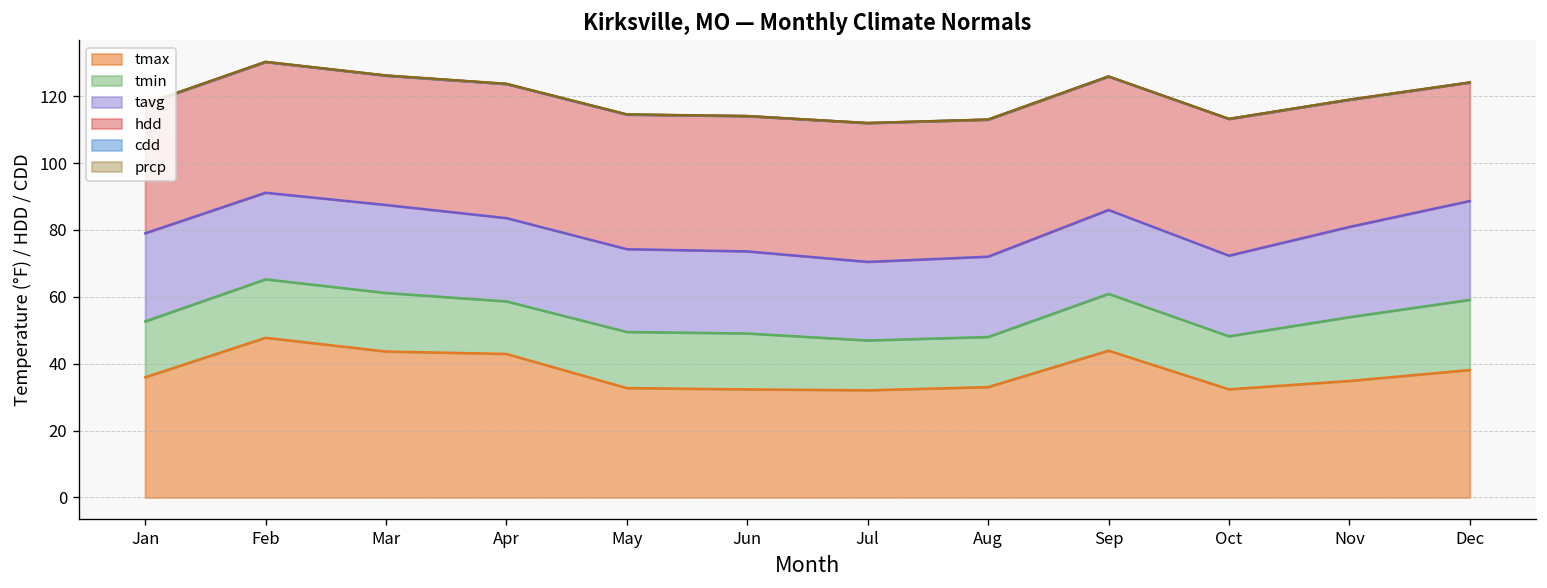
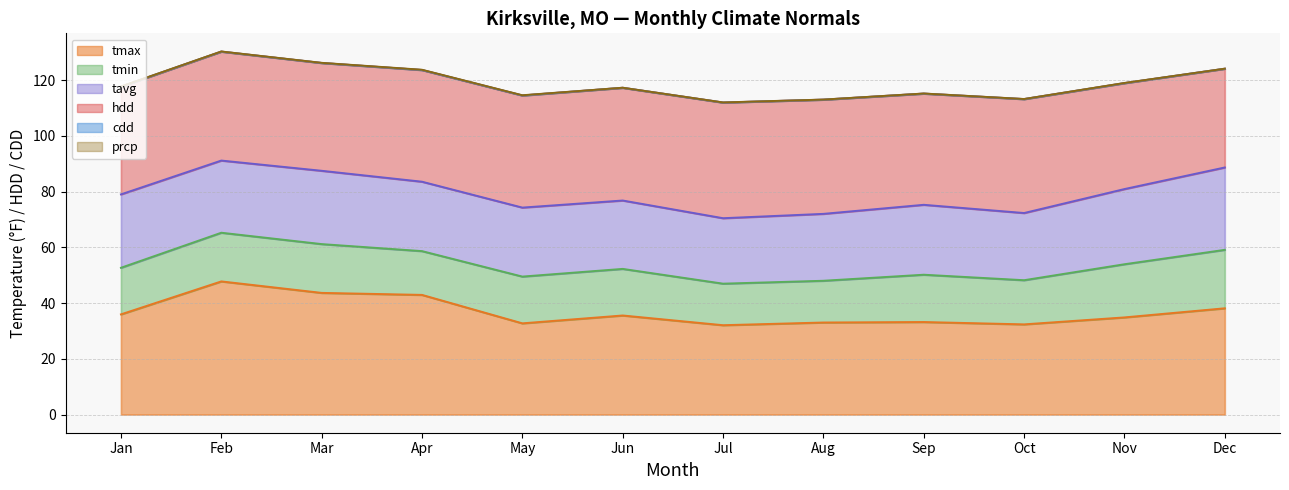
tmax, Jun: 32 -> 36
tmax, Sep: 44 -> 33
